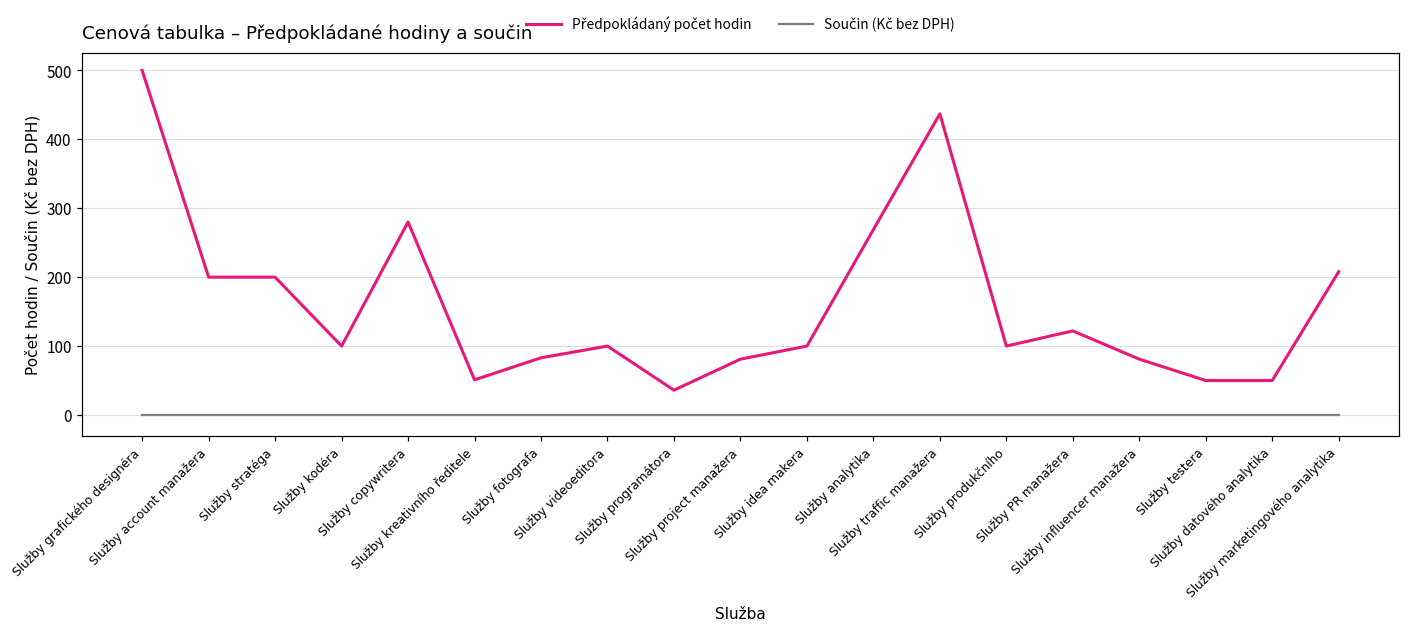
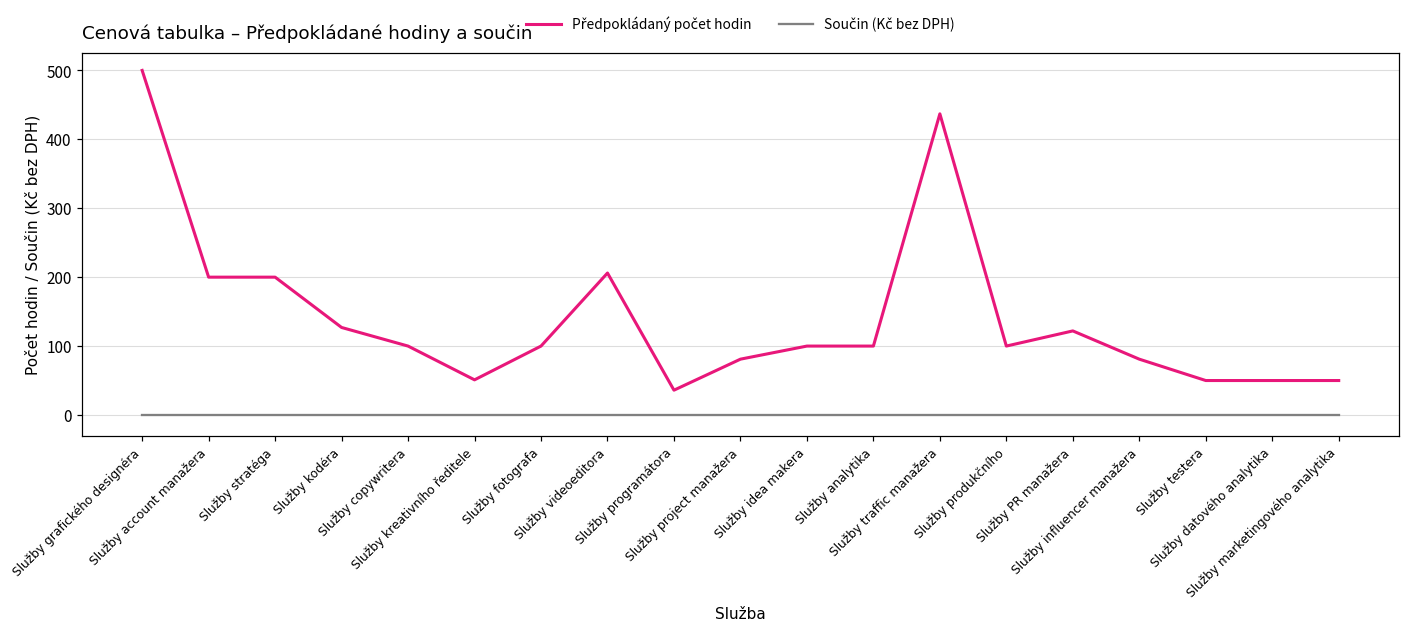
Předpokládaný počet hodin, Služby kodéra: 100 -> 130
Předpokládaný počet hodin, Služby copywritera: 280 -> 100
Předpokládaný počet hodin, Služby fotografa: 80 -> 100
Předpokládaný počet hodin, Služby videoeditora: 100 -> 210
Předpokládaný počet hodin, Služby analytika: 270 -> 100
Předpokládaný počet hodin, Služby marketingového analytika: 210 -> 50
